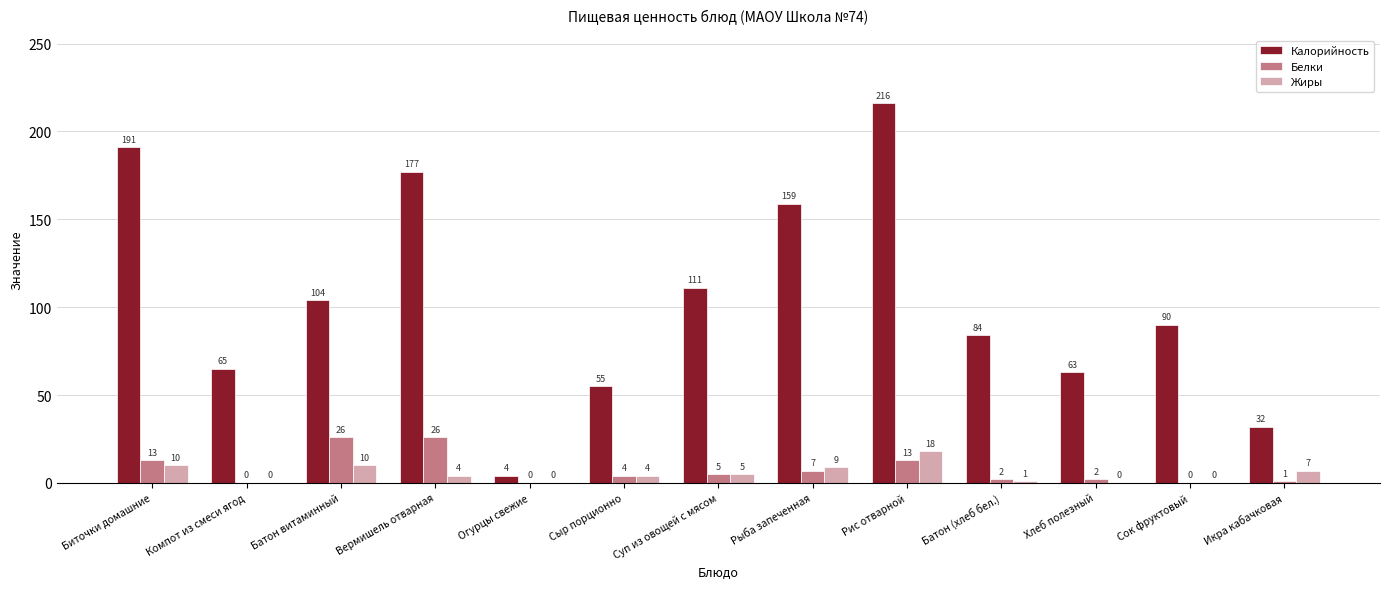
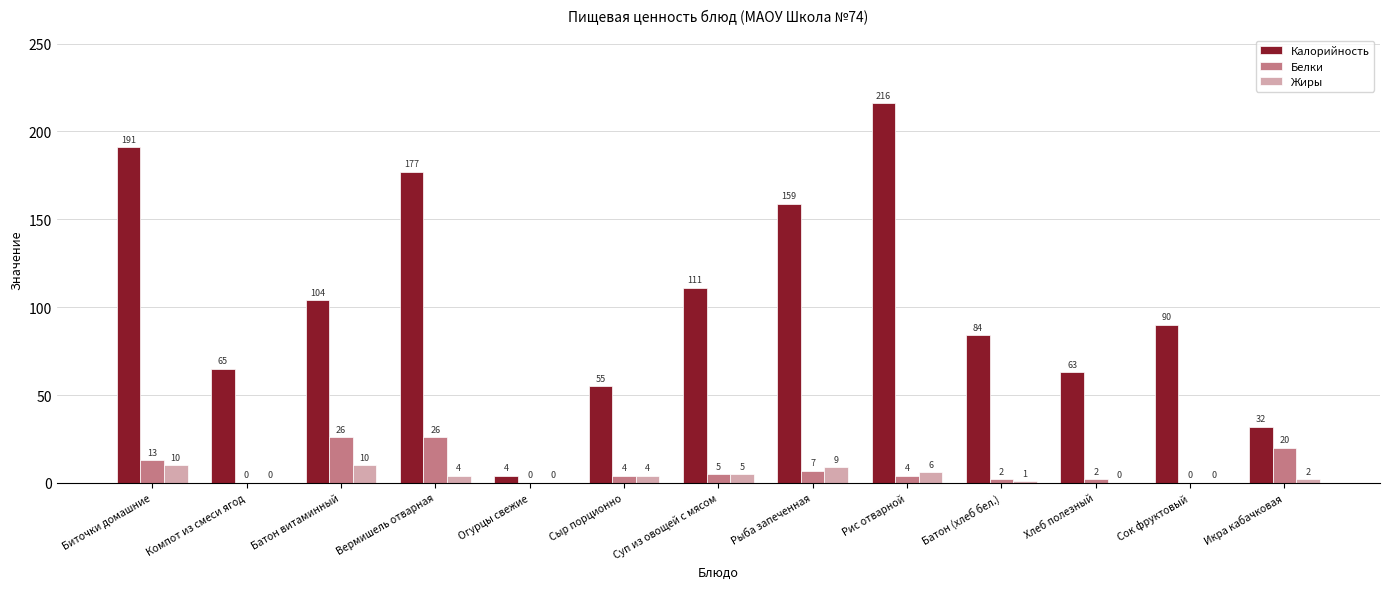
Белки, Рис отварной: 13 -> 4
Жиры, Рис отварной: 18 -> 6
Белки, Икра кабачковая: 1 -> 20
Жиры, Икра кабачковая: 7 -> 2
